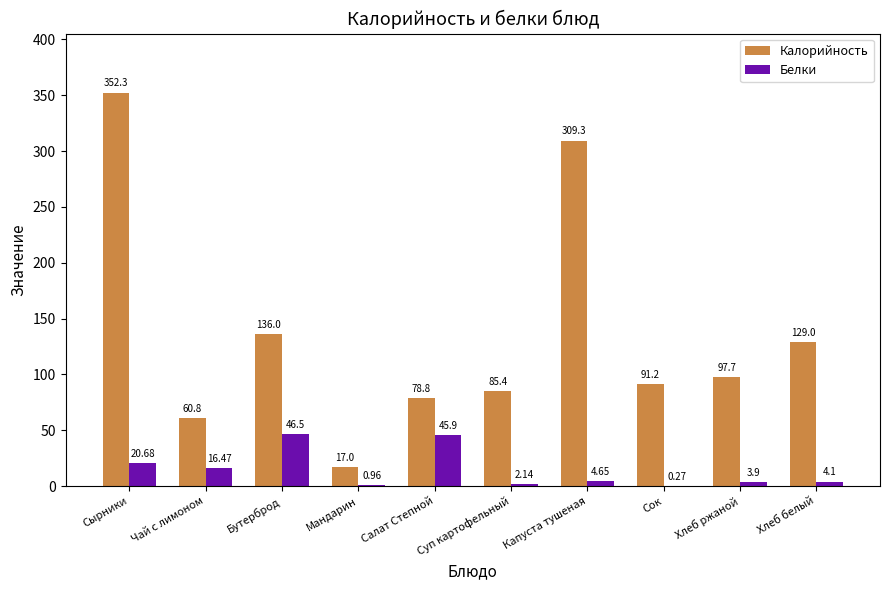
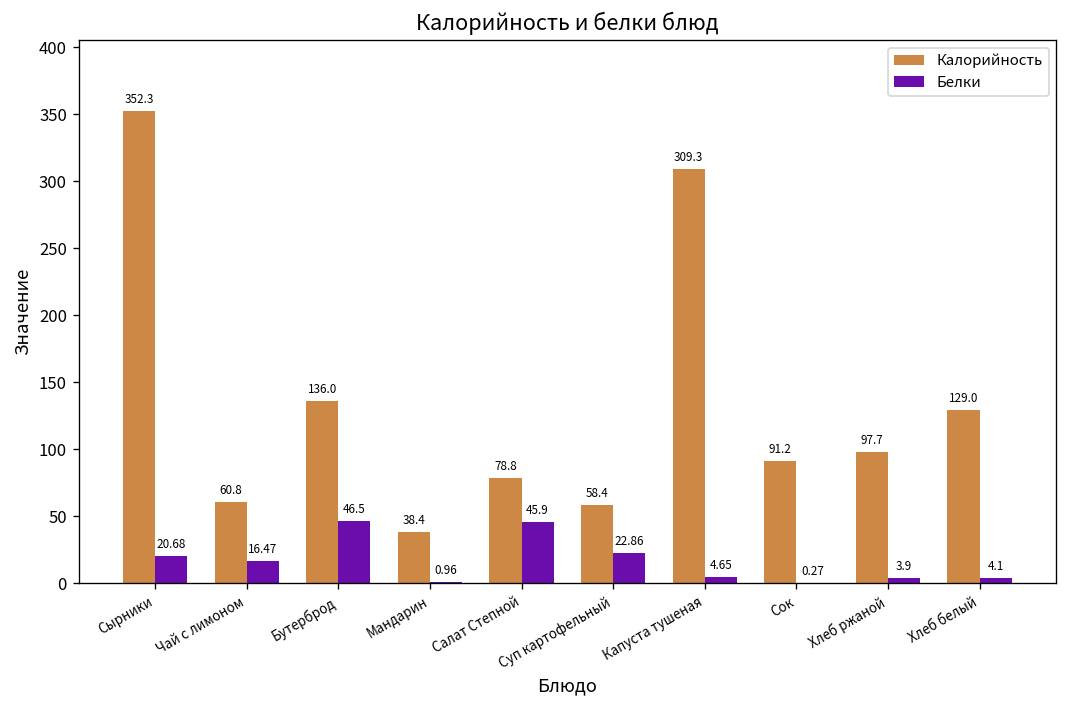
Калорийность, Мандарин: 17.0 -> 38.4
Калорийность, Суп картофельный: 85.4 -> 58.4
Белки, Суп картофельный: 2.14 -> 22.86
